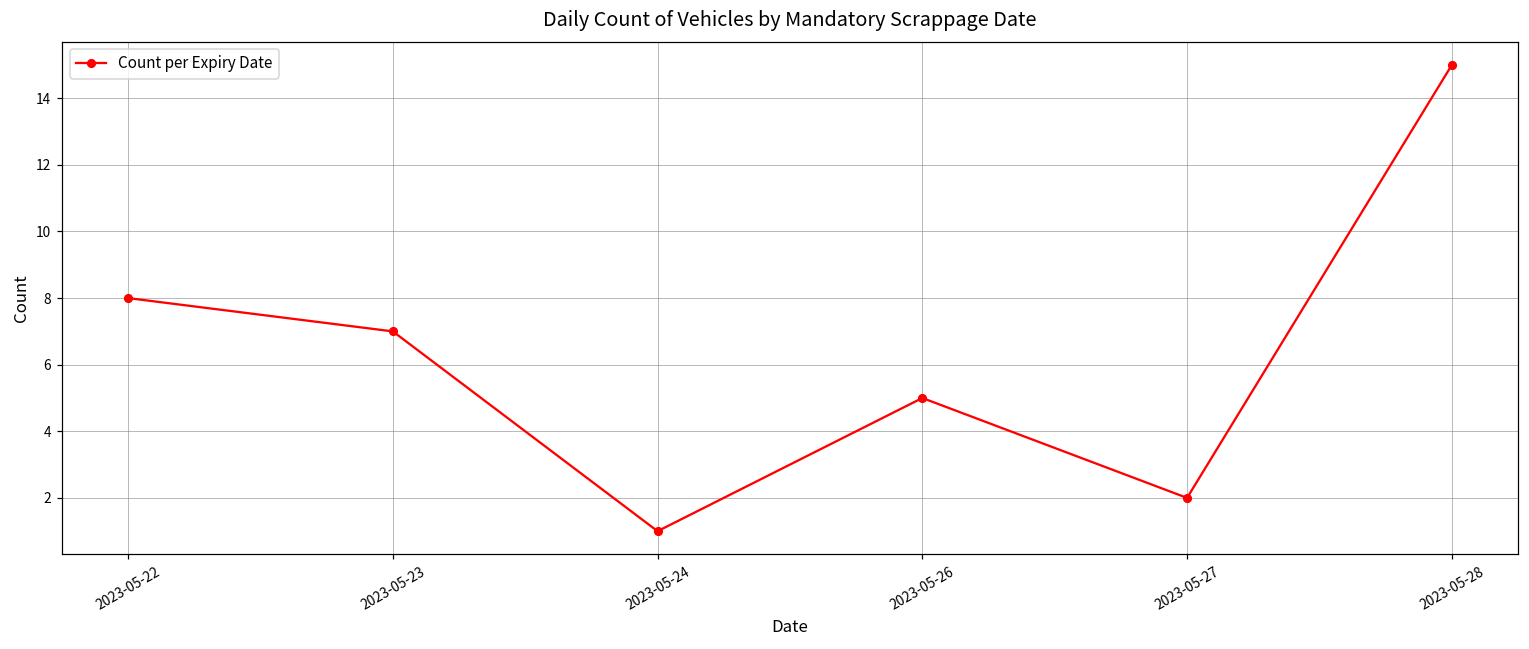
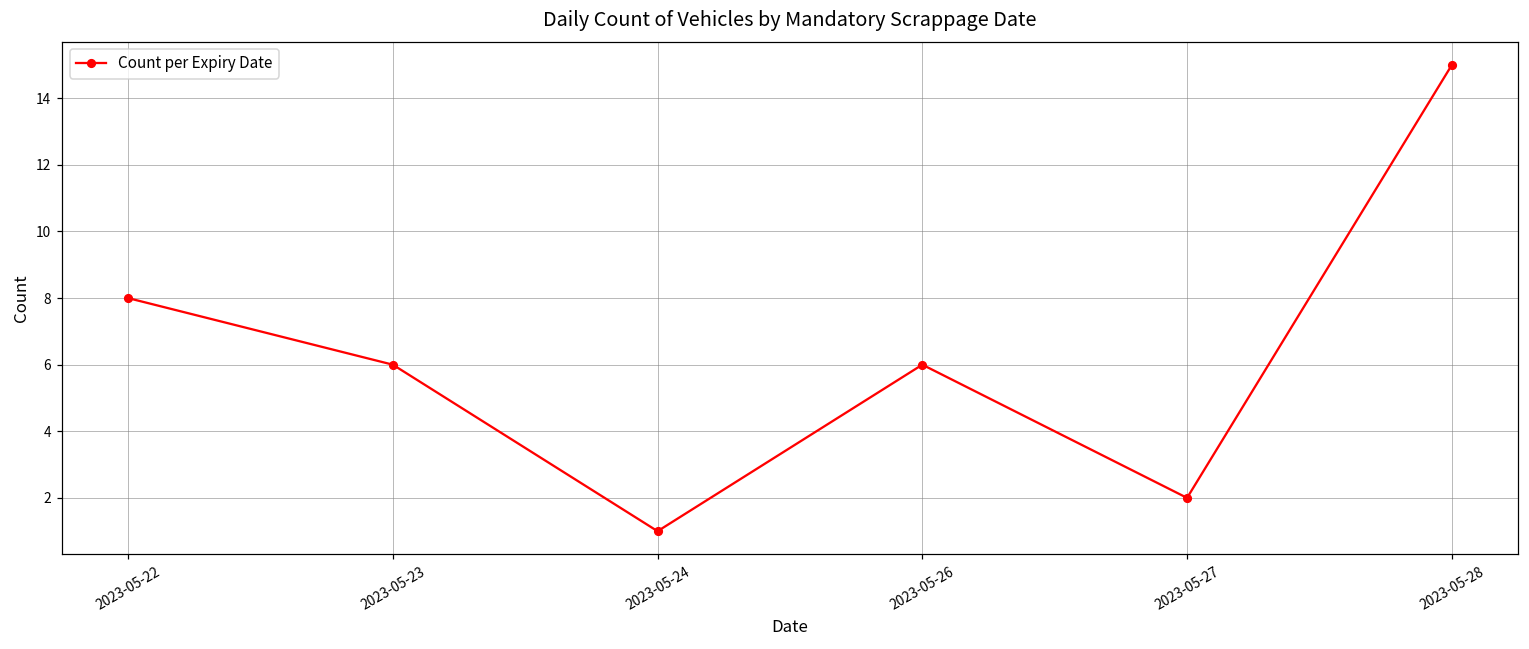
2023-05-23: 7 -> 6
2023-05-26: 5 -> 6
